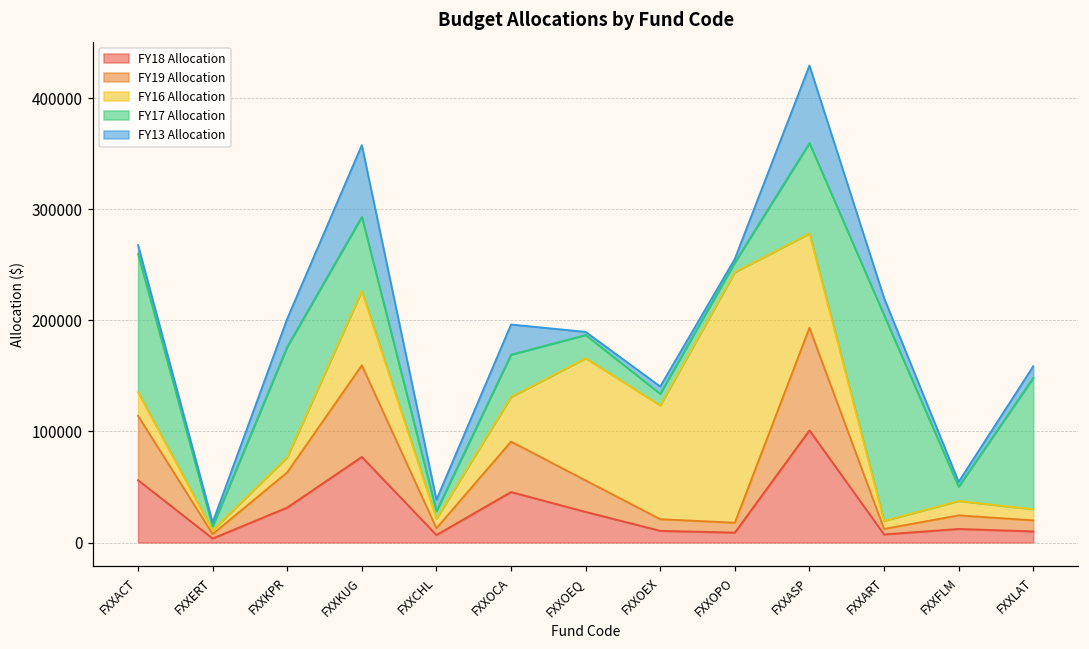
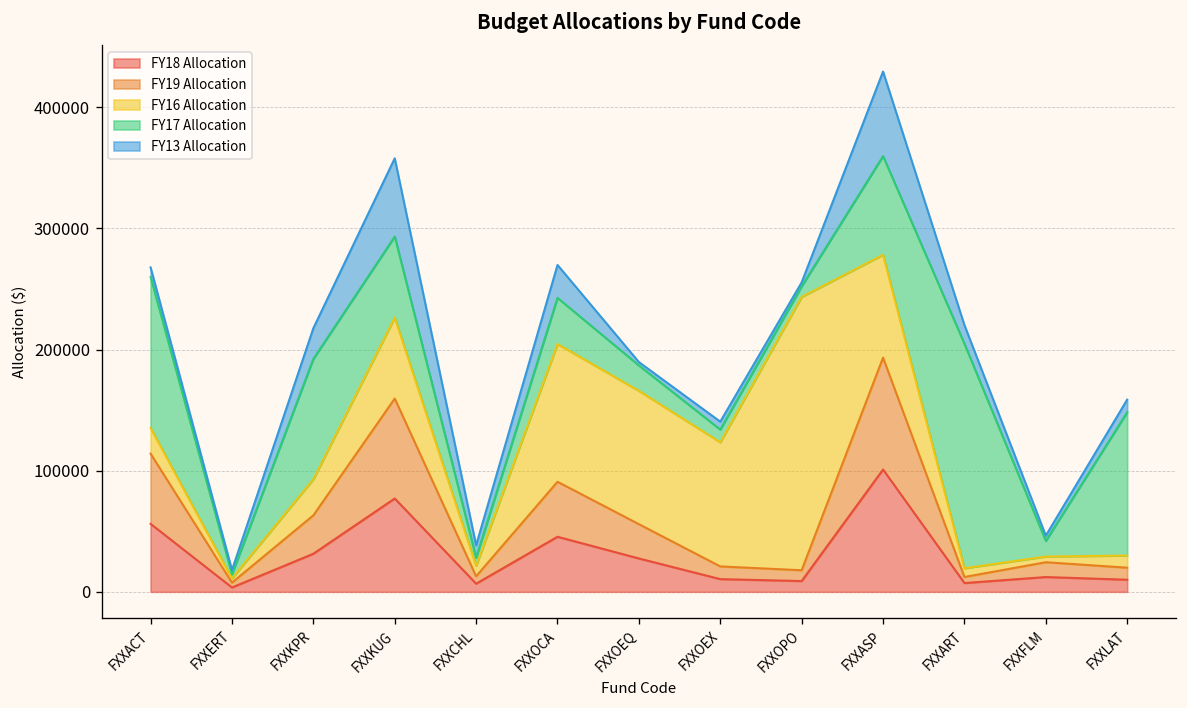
FY16 Allocation, FXXKPR: 14000 -> 30000
FY16 Allocation, FXXOCA: 40000 -> 114000
FY16 Allocation, FXXFLM: 13000 -> 5000
